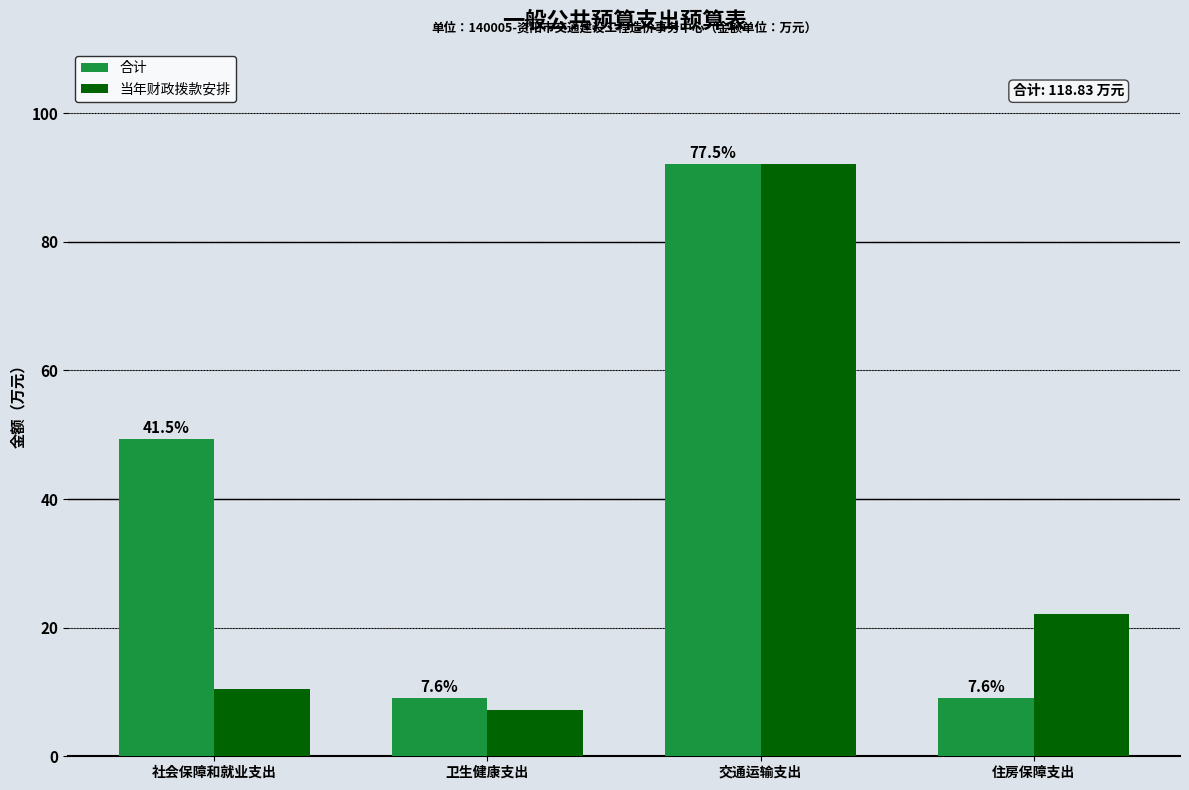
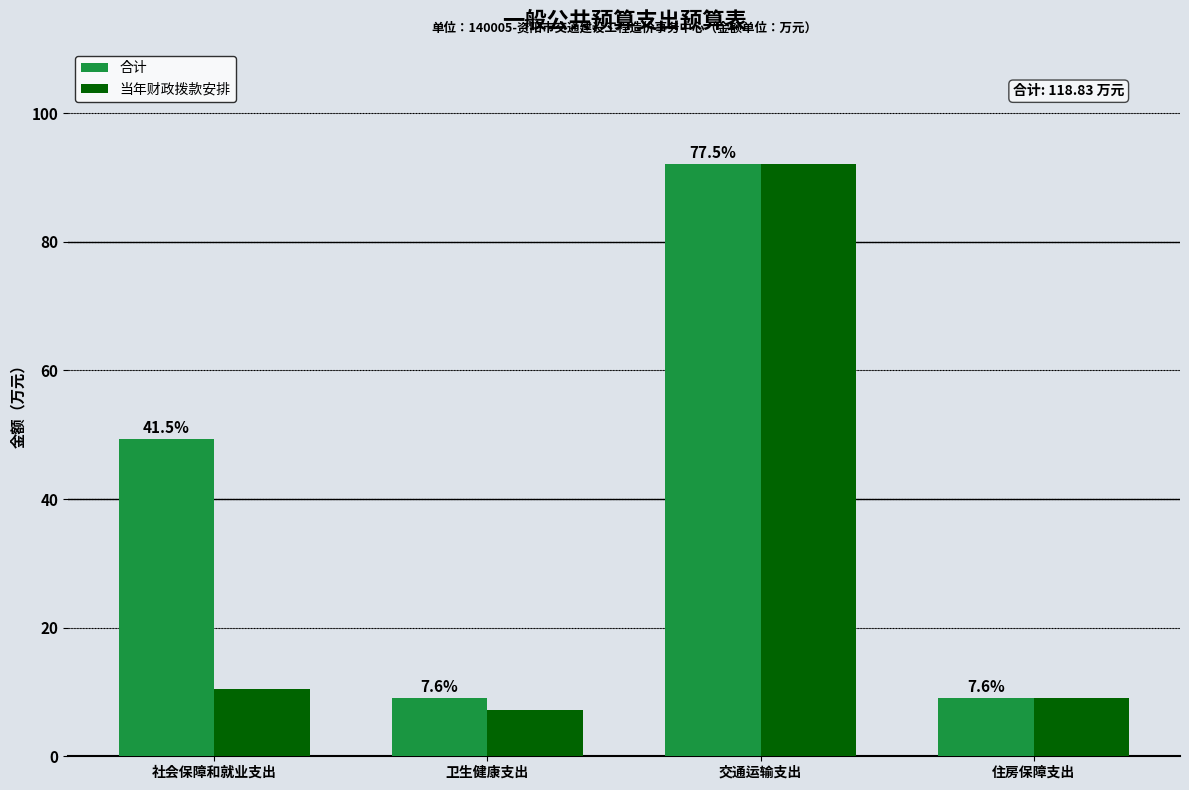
当年财政拨款安排, 住房保障支出: 22 -> 9
